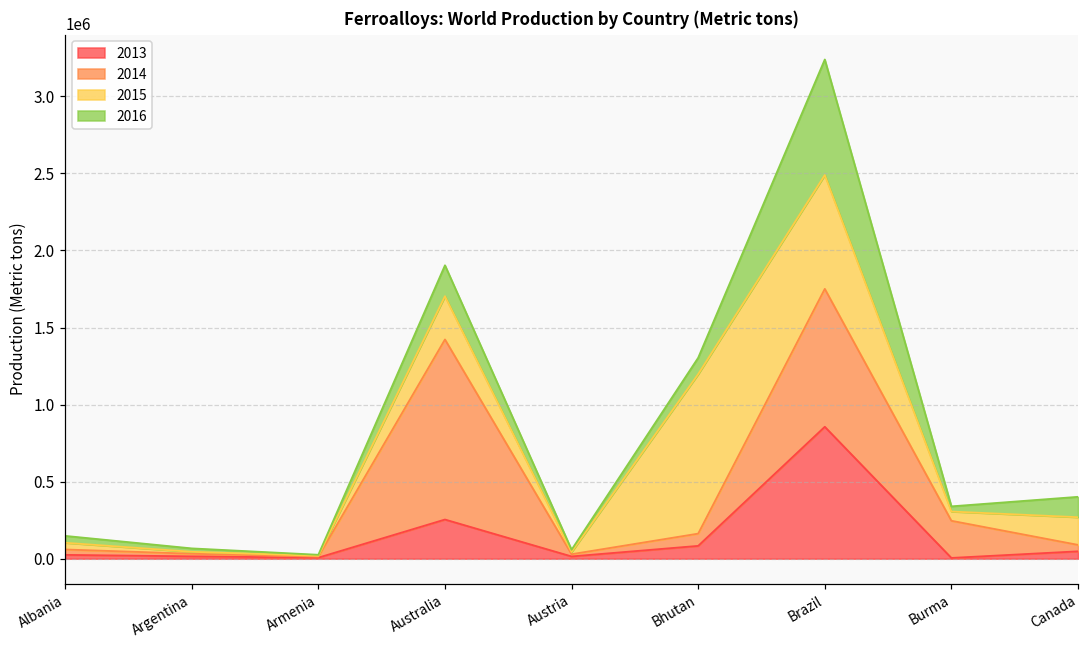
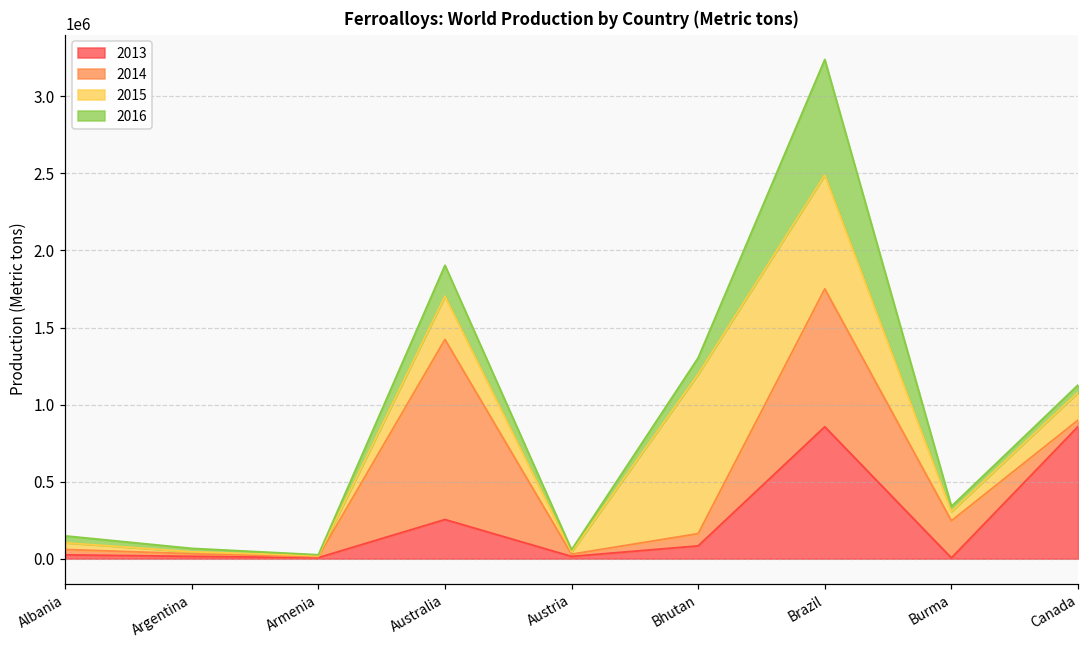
2013, Canada: 50000 -> 860000
2016, Canada: 130000 -> 50000
